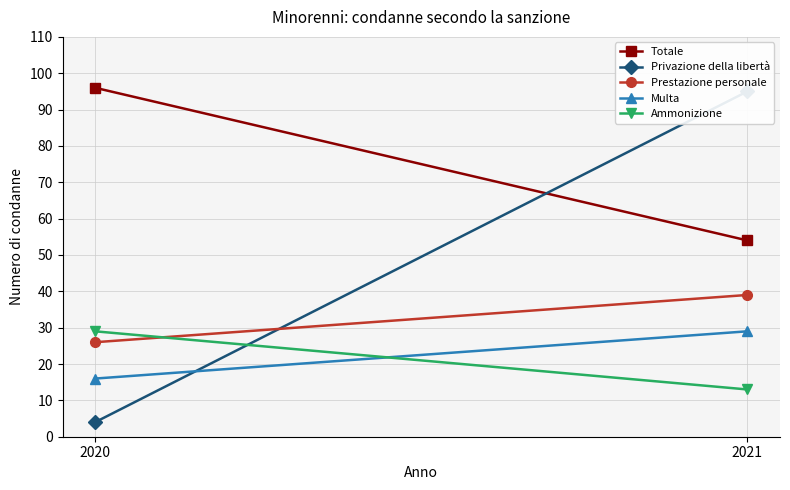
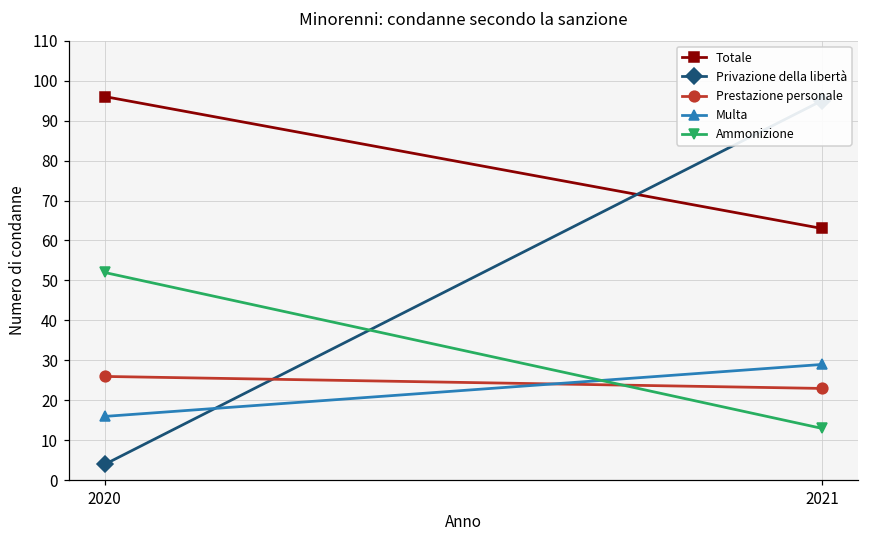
Ammonizione, 2020: 29 -> 52
Totale, 2021: 54 -> 63
Prestazione personale, 2021: 39 -> 23
